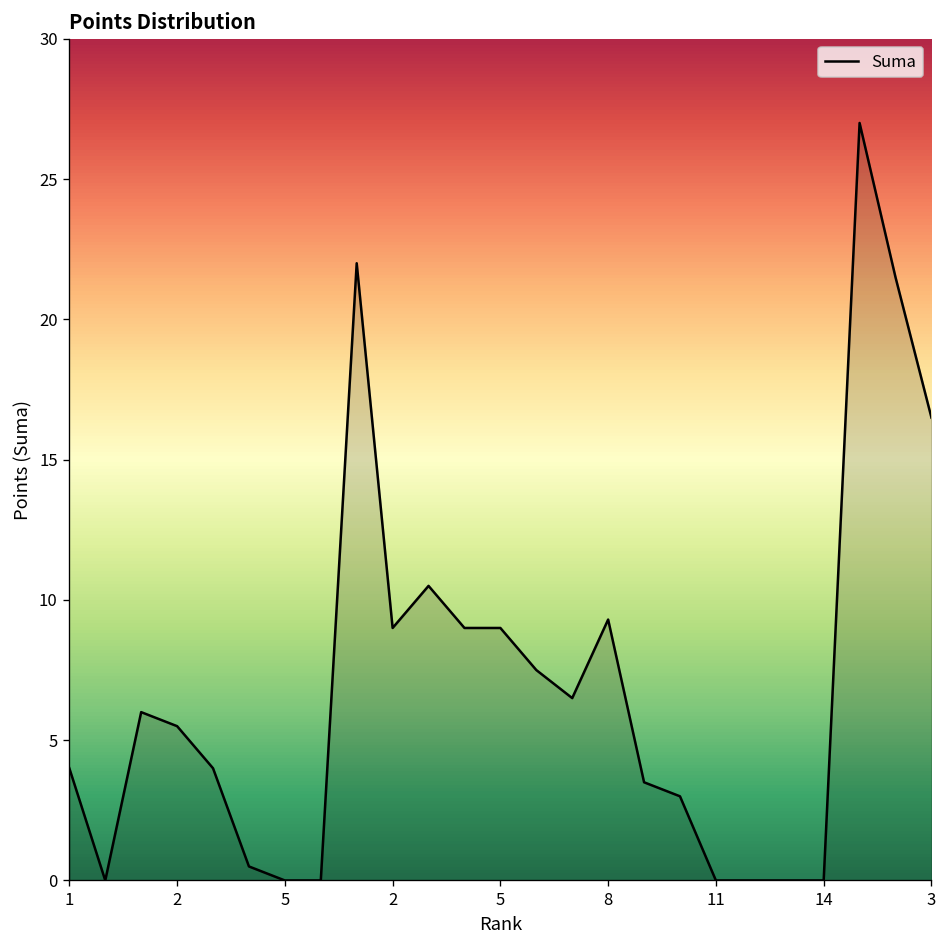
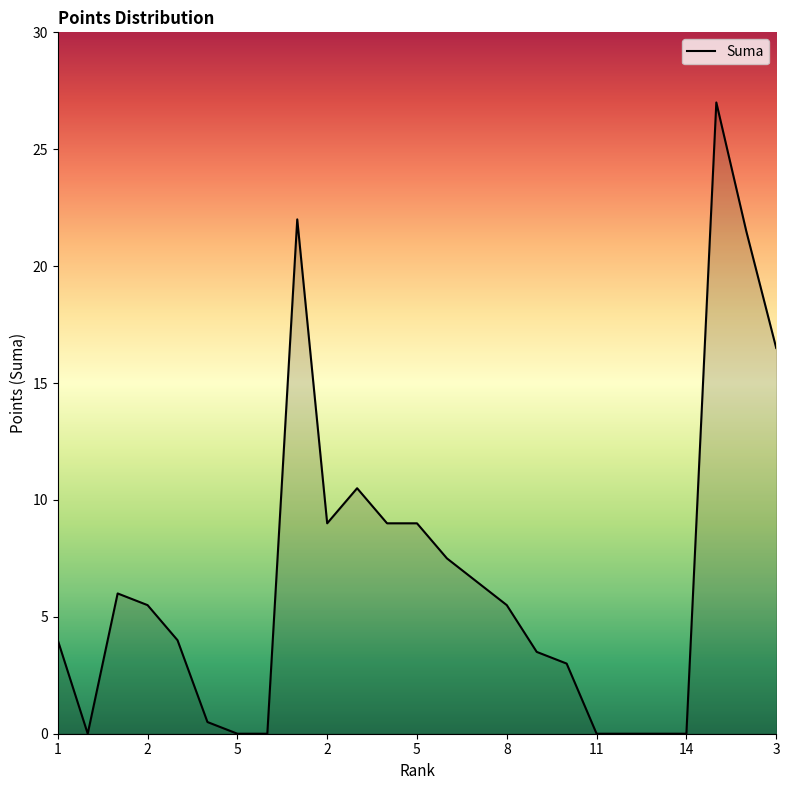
8: 9.3 -> 5.5
